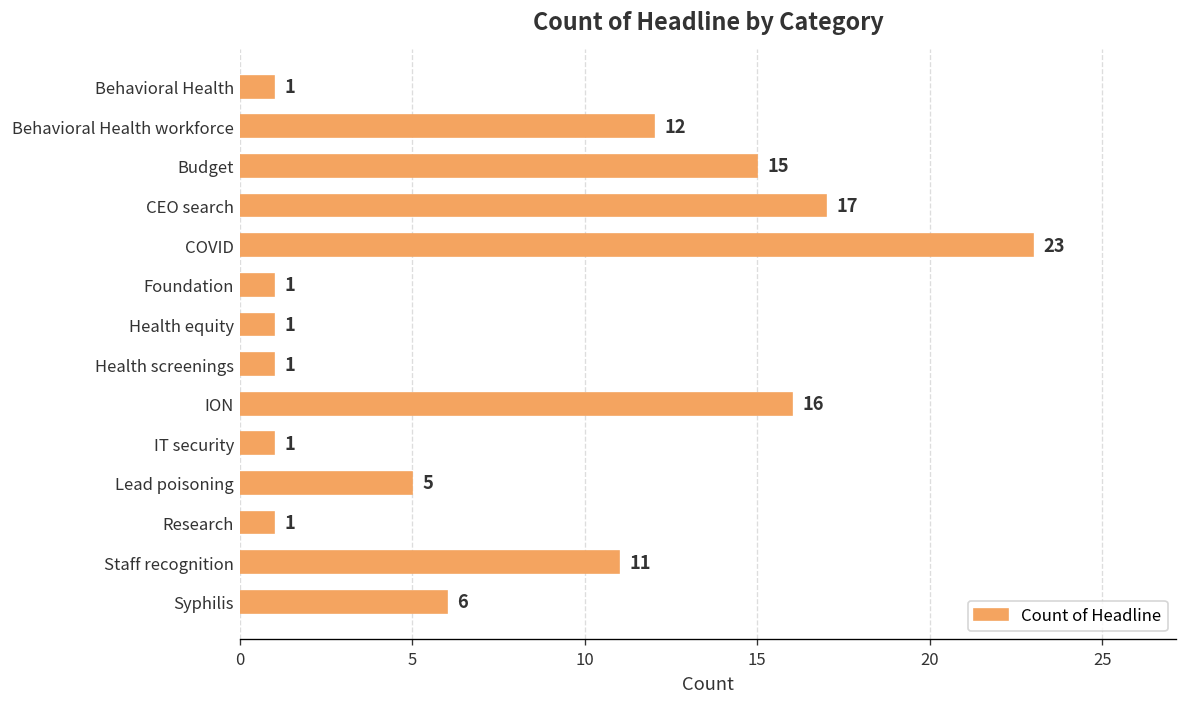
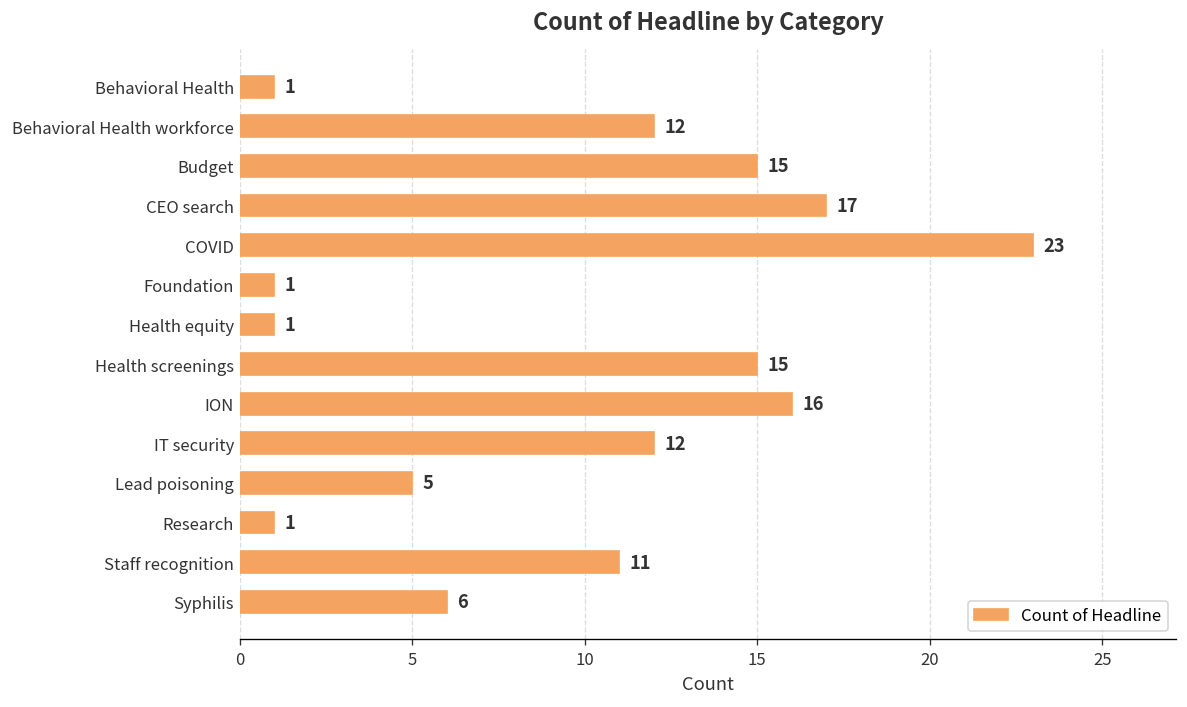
Health screenings: 1 -> 15
IT security: 1 -> 12
